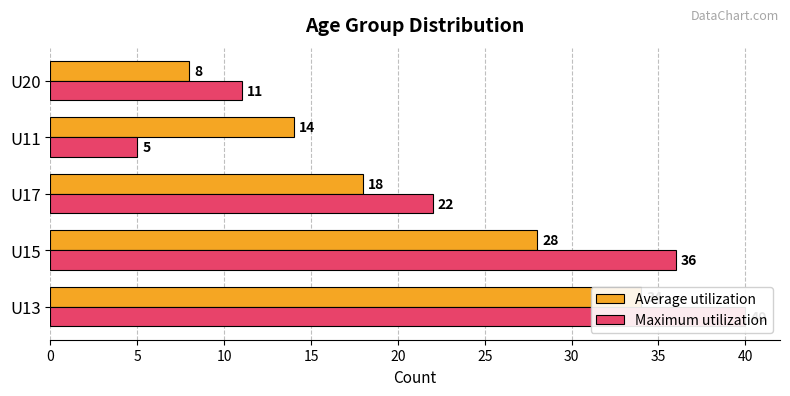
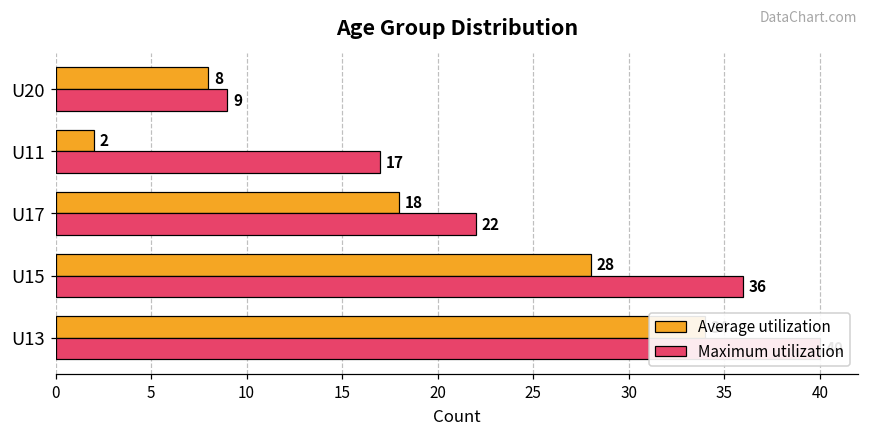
Maximum utilization, U20: 11 -> 9
Average utilization, U11: 14 -> 2
Maximum utilization, U11: 5 -> 17
